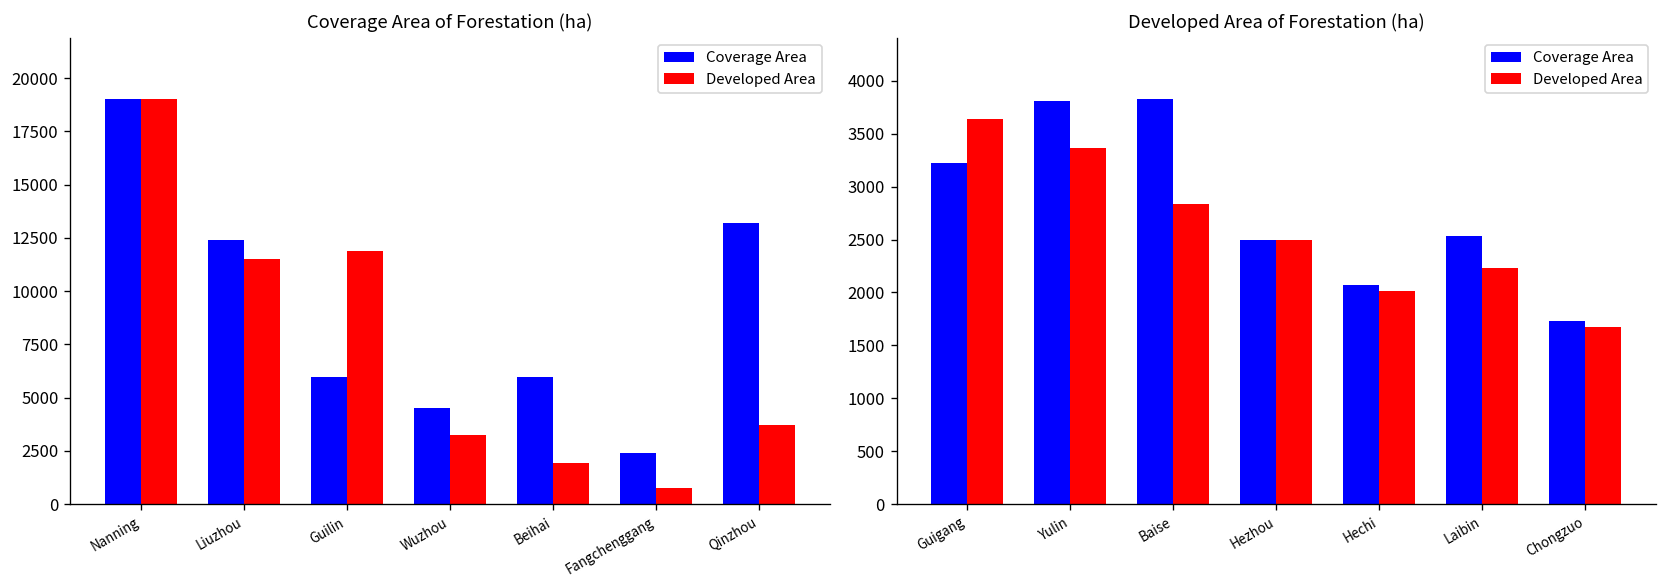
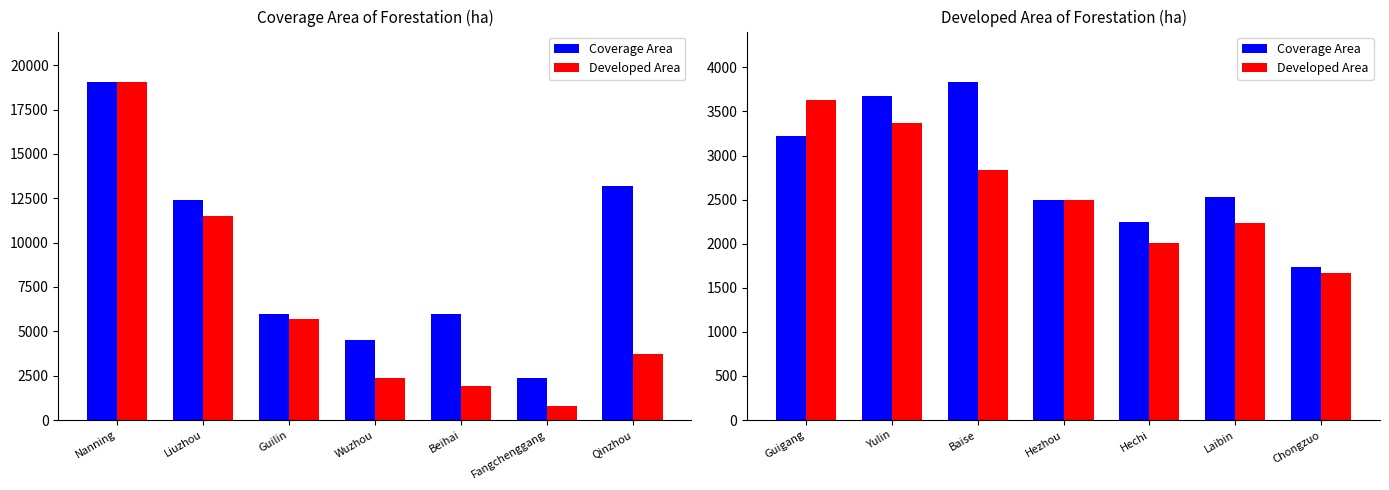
Coverage Area of Forestation (ha), Developed Area, Guilin: 11900 -> 5700
Coverage Area of Forestation (ha), Developed Area, Wuzhou: 3200 -> 2400
Developed Area of Forestation (ha), Coverage Area, Yulin: 3800 -> 3700
Developed Area of Forestation (ha), Coverage Area, Hechi: 2100 -> 2200
